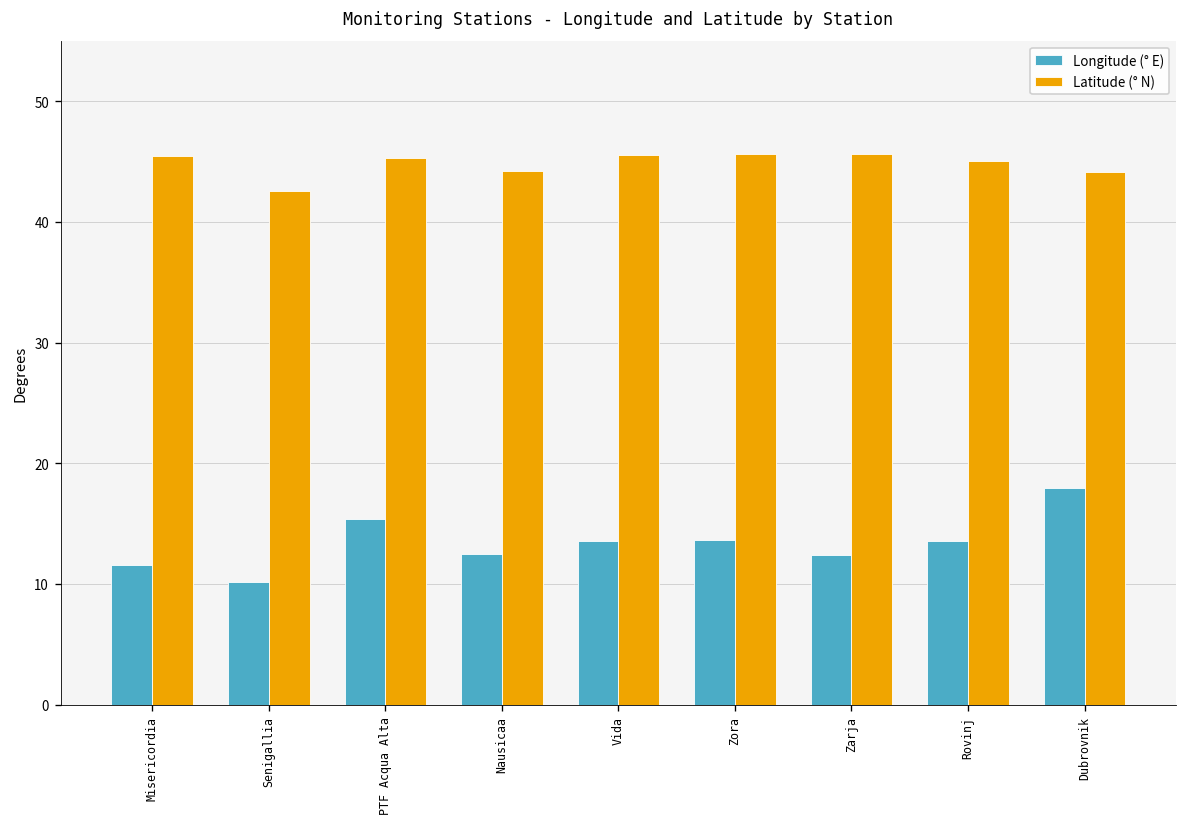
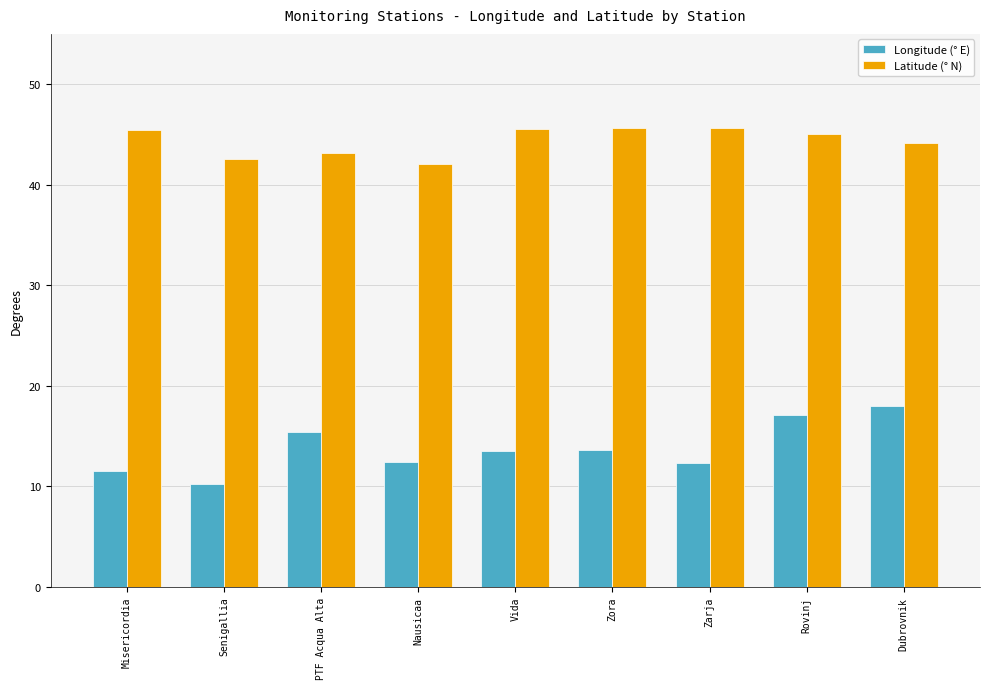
Latitude (° N), PTF Acqua Alta: 45.3 -> 43.2
Latitude (° N), Nausicaa: 44.2 -> 42.1
Longitude (° E), Rovinj: 13.5 -> 17.1
